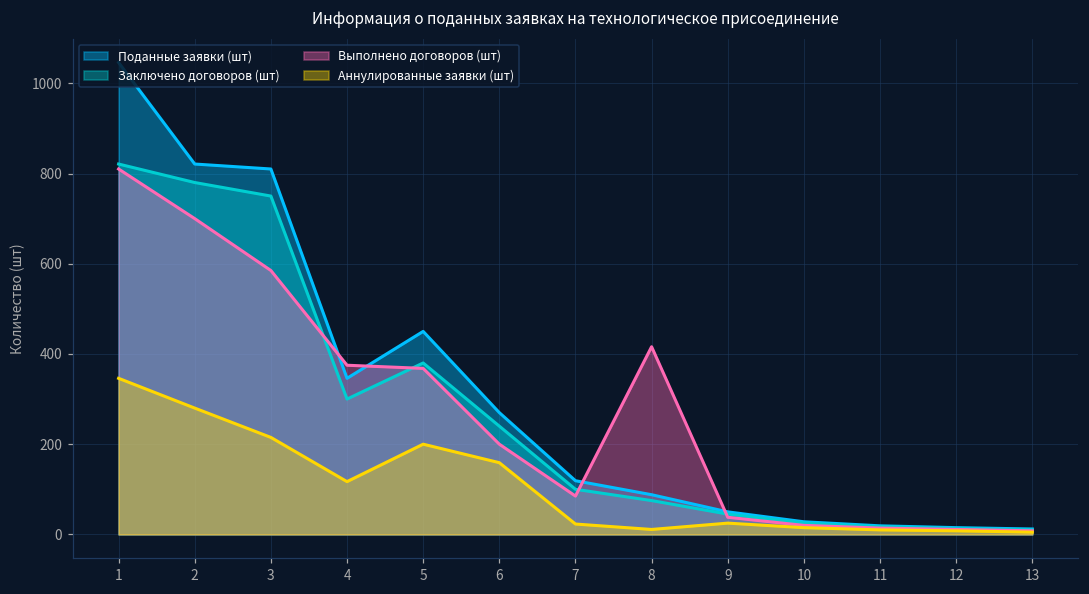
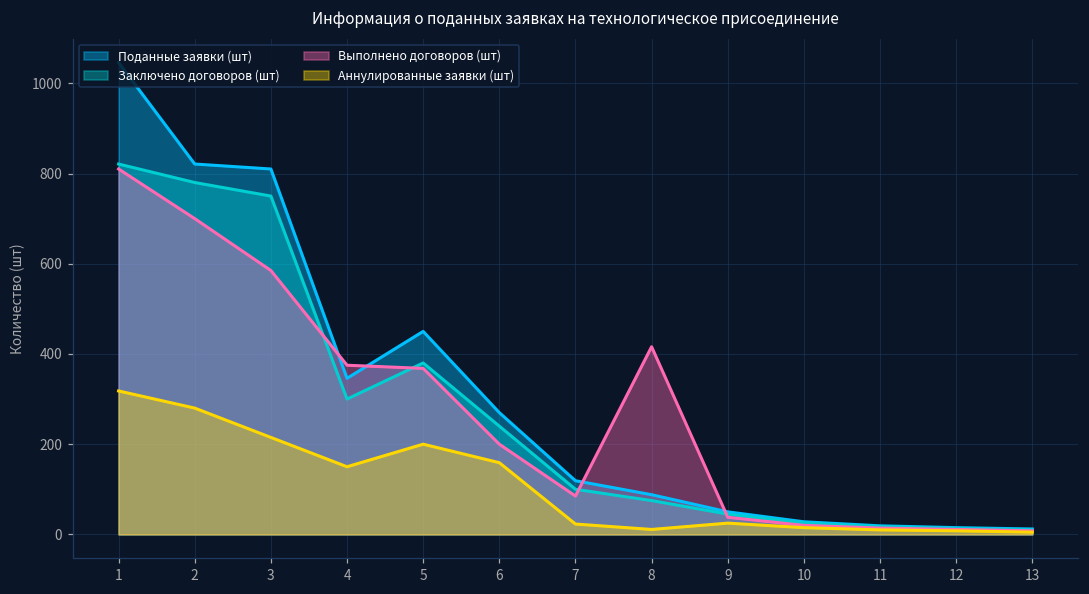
Аннулированные заявки (шт), 1: 350 -> 320
Аннулированные заявки (шт), 4: 120 -> 150
